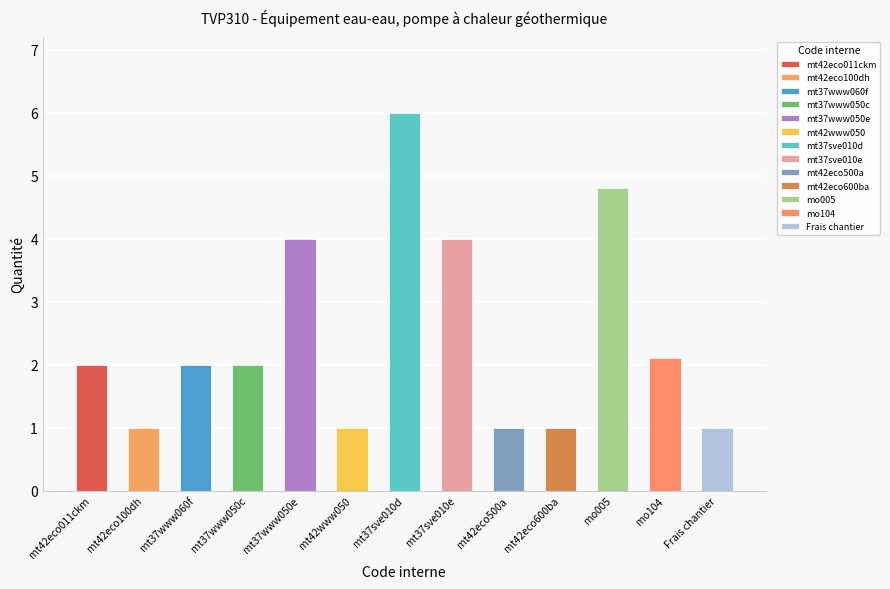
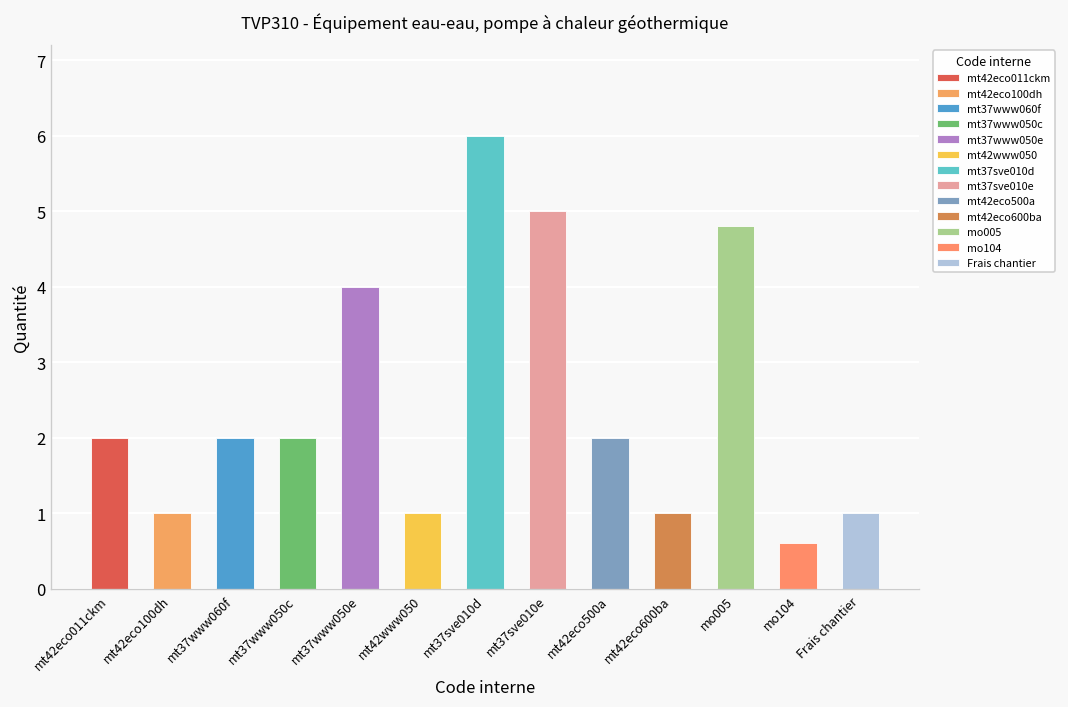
mt37sve010e: 4 -> 5
mt42eco500a: 1 -> 2
mo104: 2.1 -> 0.6
